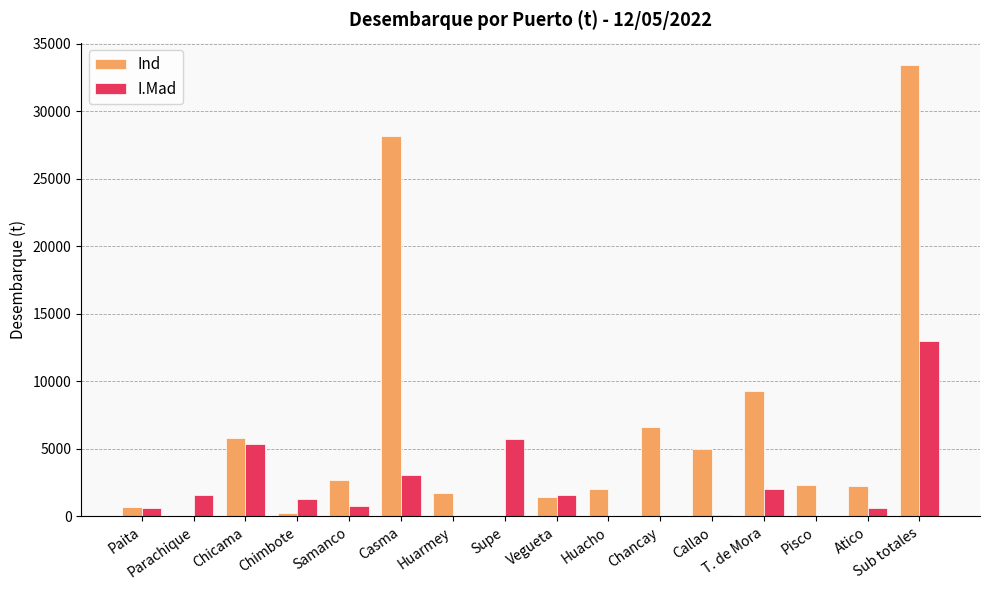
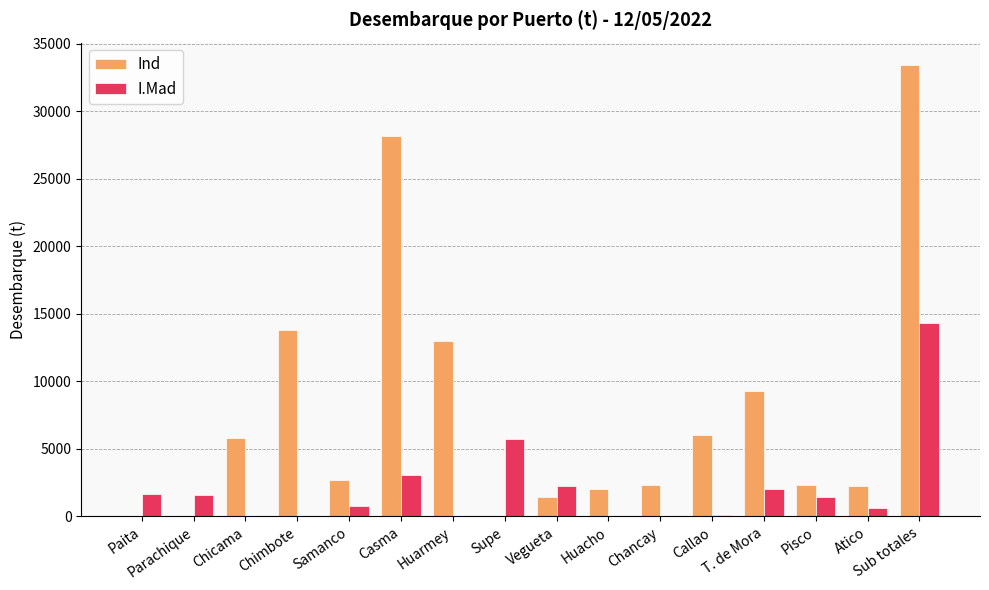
Ind, Paita: 700 -> 0
I.Mad, Paita: 600 -> 1600
I.Mad, Chicama: 5400 -> 0
Ind, Chimbote: 300 -> 13800
I.Mad, Chimbote: 1300 -> 0
Ind, Huarmey: 1800 -> 13000
I.Mad, Vegueta: 1600 -> 2200
Ind, Chancay: 6600 -> 2300
Ind, Callao: 5000 -> 6000
I.Mad, Pisco: 0 -> 1400
I.Mad, Sub totales: 13000 -> 14400
